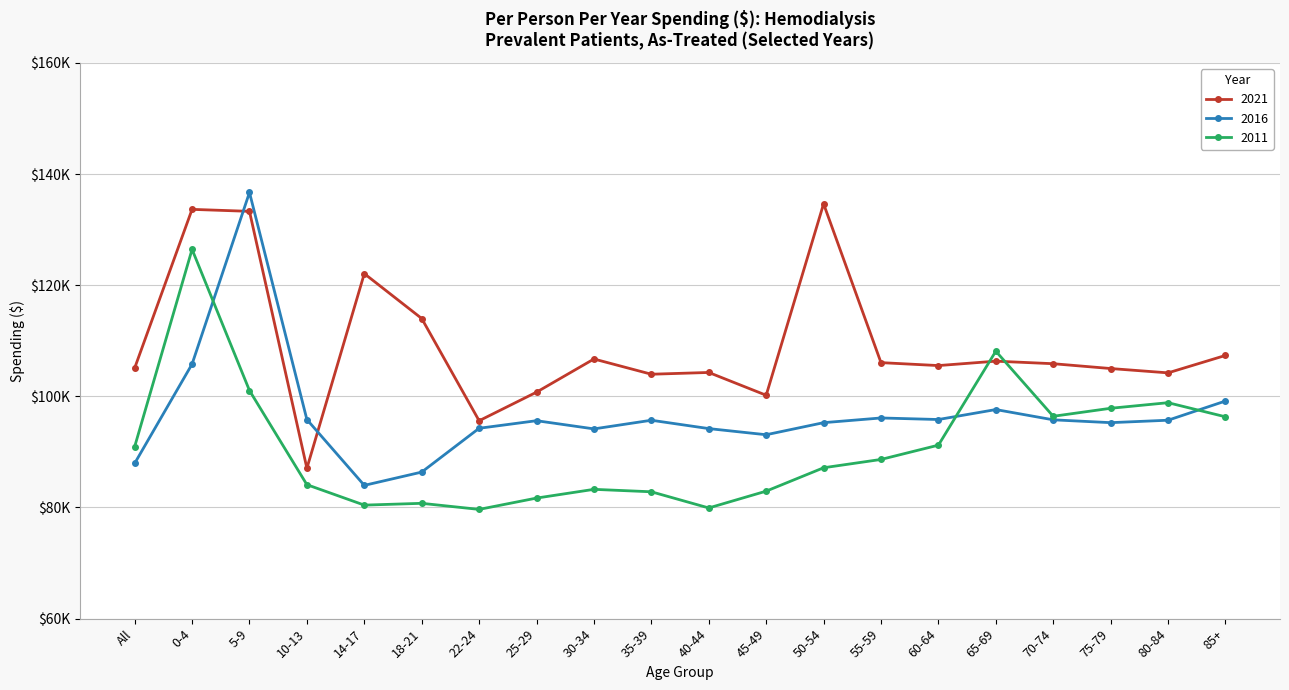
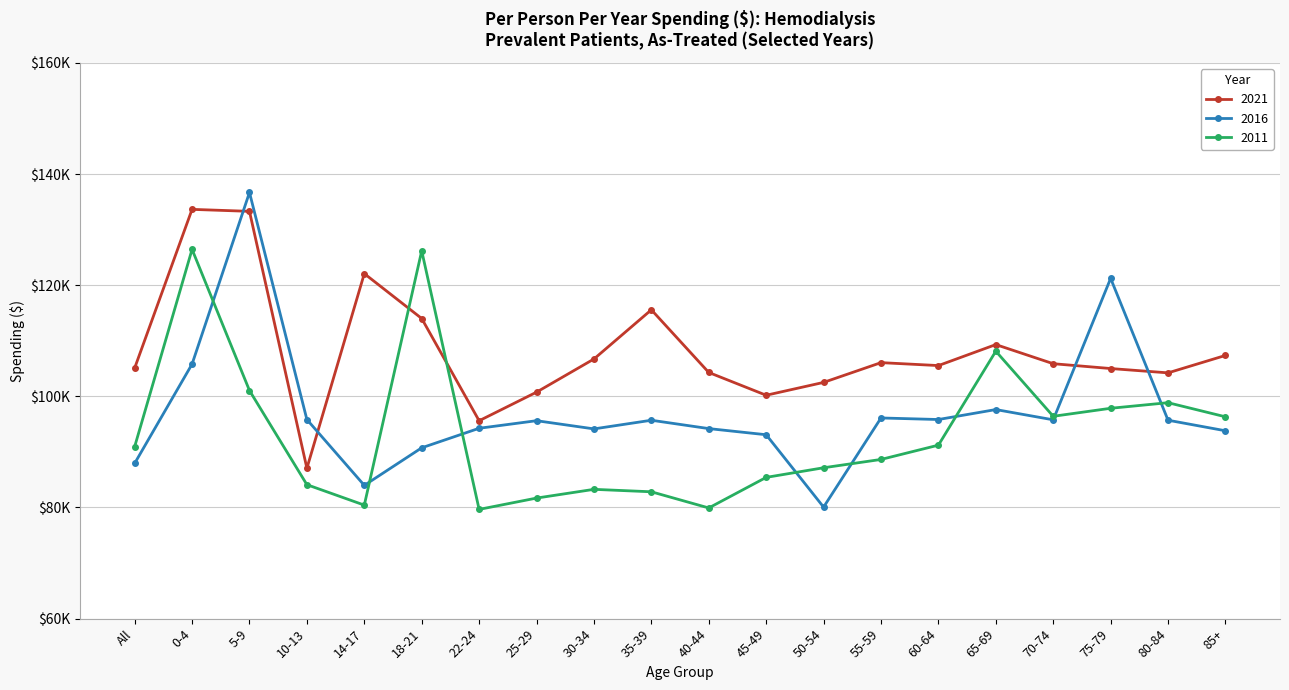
2016, 18-21: $86000 -> $91000
2011, 18-21: $81000 -> $126000
2021, 35-39: $104000 -> $116000
2011, 45-49: $83000 -> $85000
2021, 50-54: $135000 -> $103000
2016, 50-54: $95000 -> $80000
2021, 65-69: $106000 -> $109000
2016, 75-79: $95000 -> $121000
2016, 85+: $99000 -> $94000
